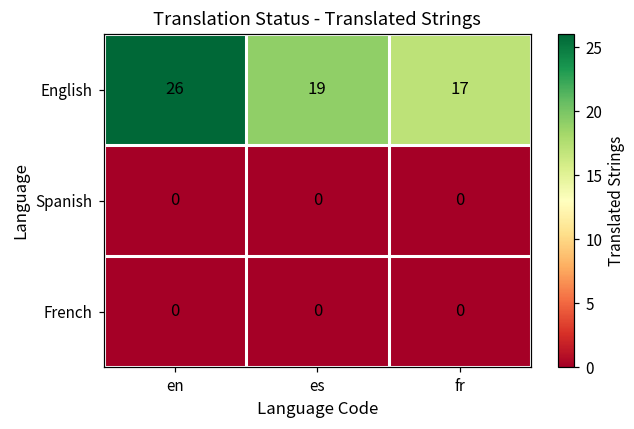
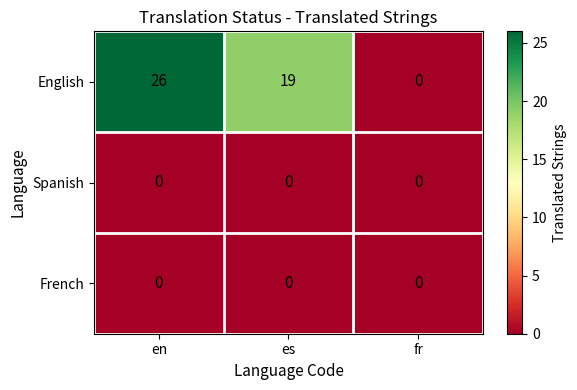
English, fr: 17 -> 0
